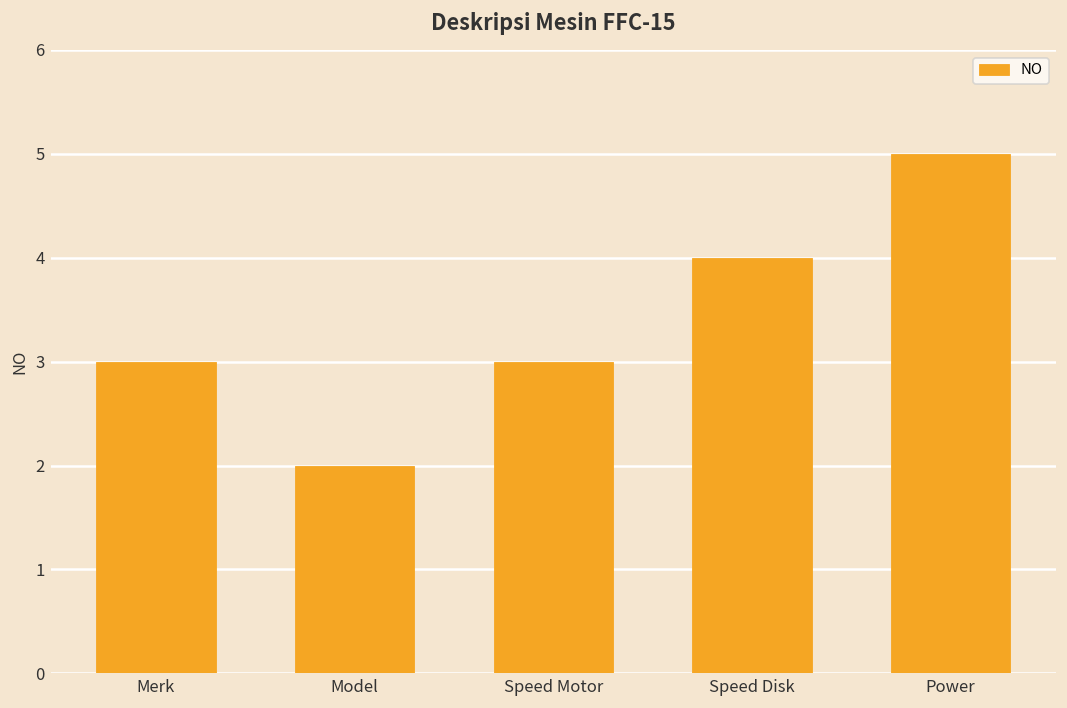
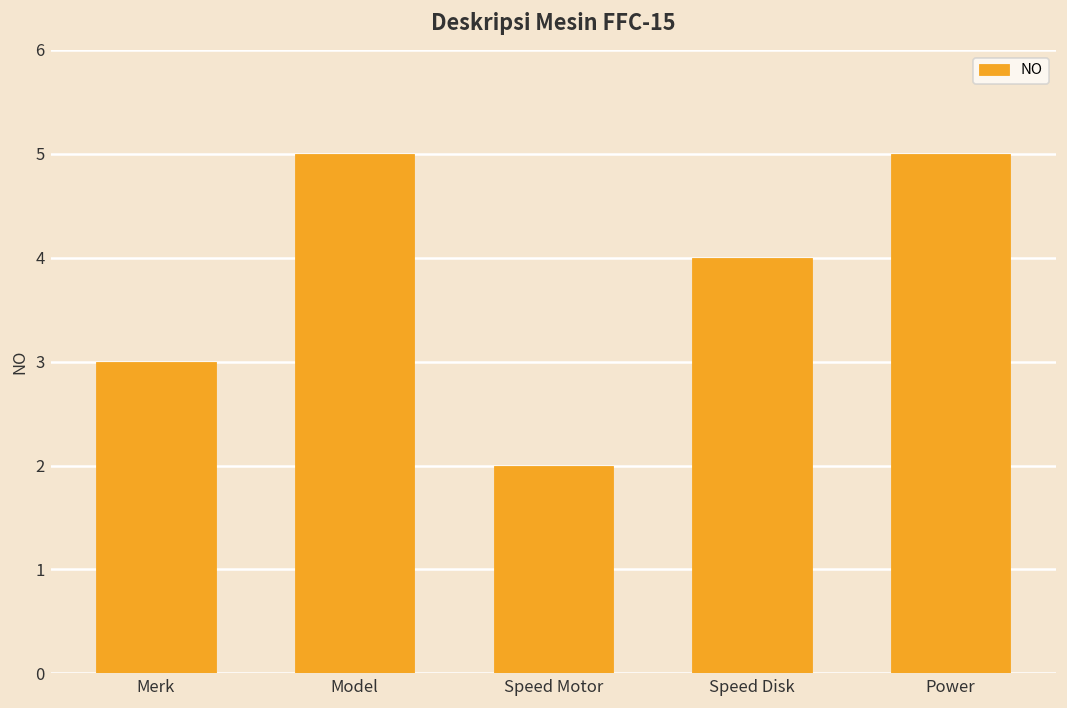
Model: 2 -> 5
Speed Motor: 3 -> 2
